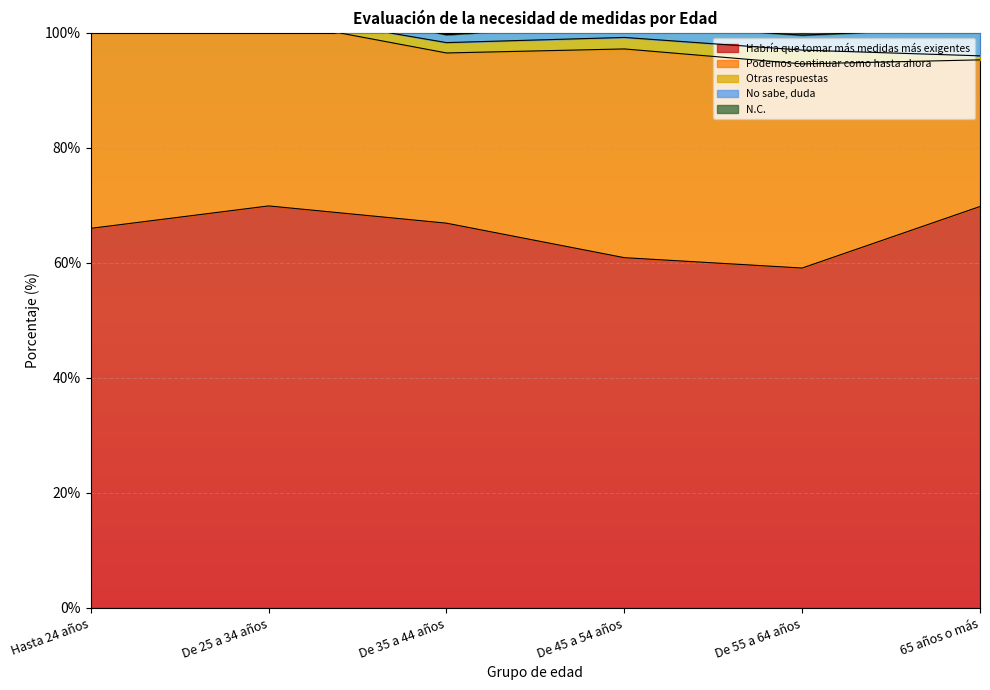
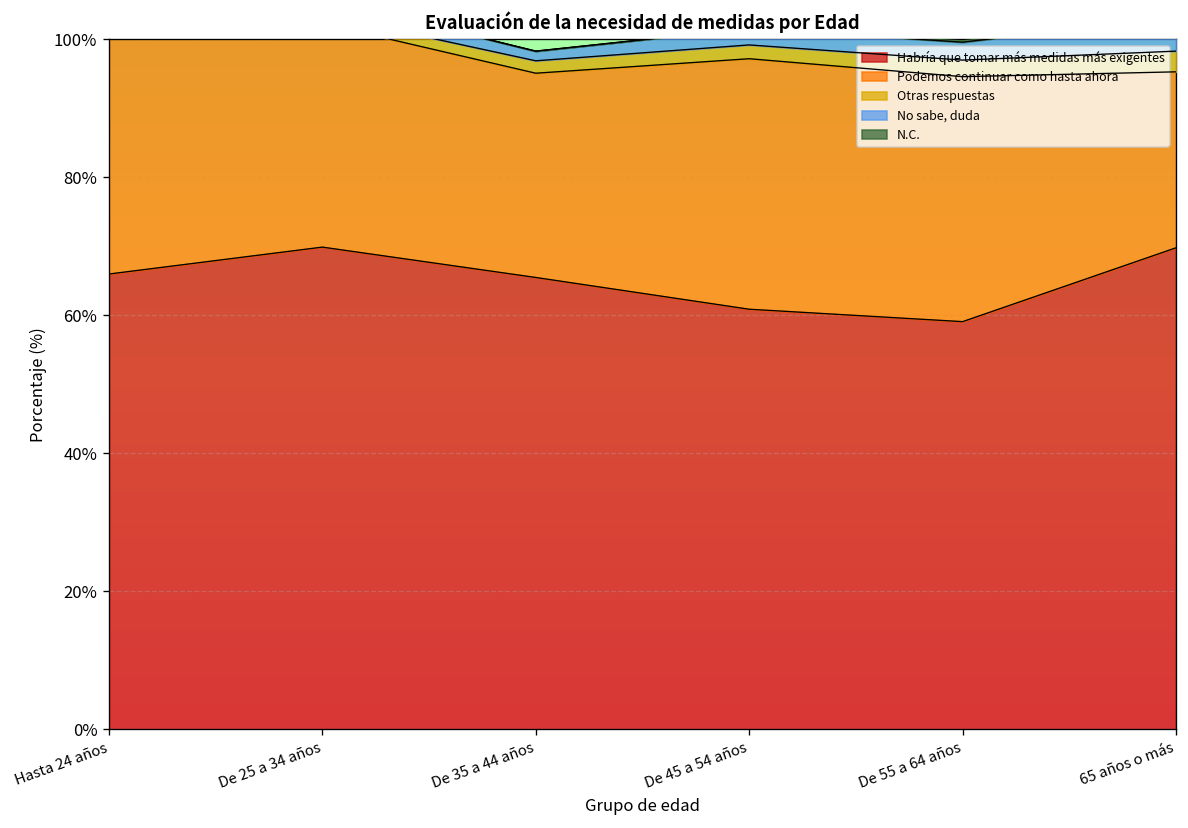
Habría que tomar más medidas más exigentes, De 35 a 44 años: 67% -> 66%
Otras respuestas, 65 años o más: 1% -> 3%
